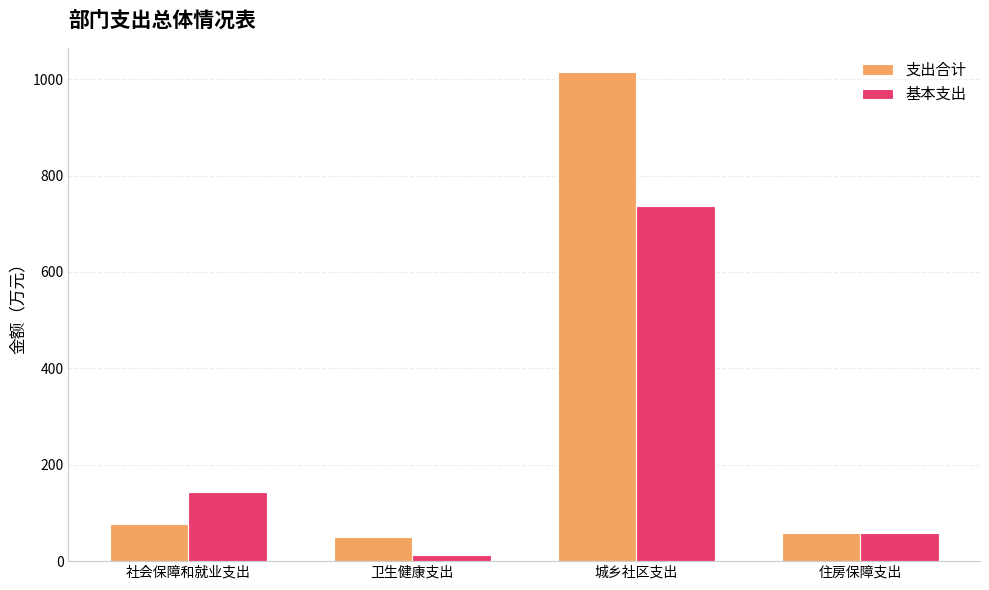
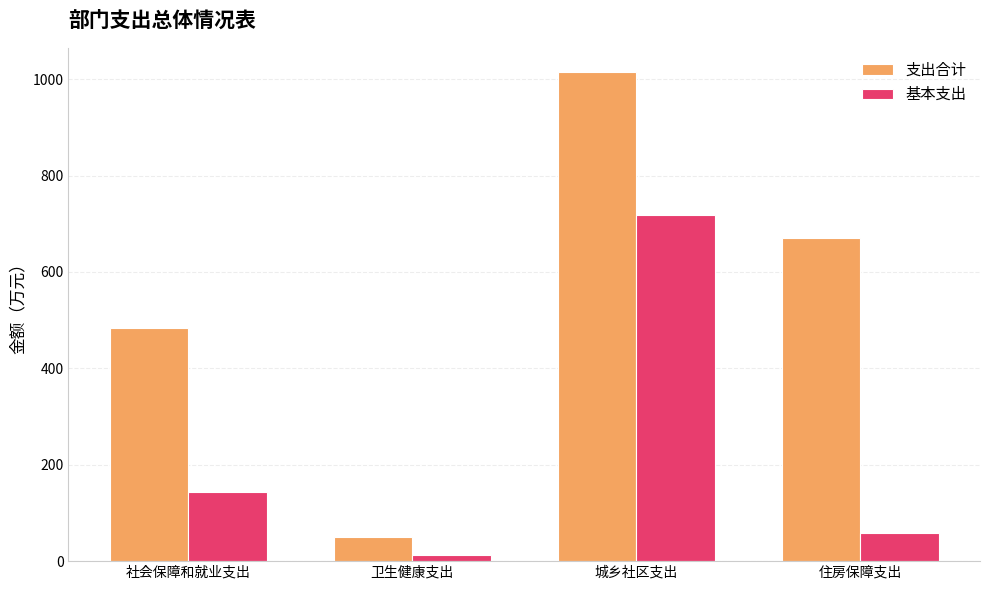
支出合计, 社会保障和就业支出: 80 -> 480
基本支出, 城乡社区支出: 740 -> 720
支出合计, 住房保障支出: 60 -> 670
